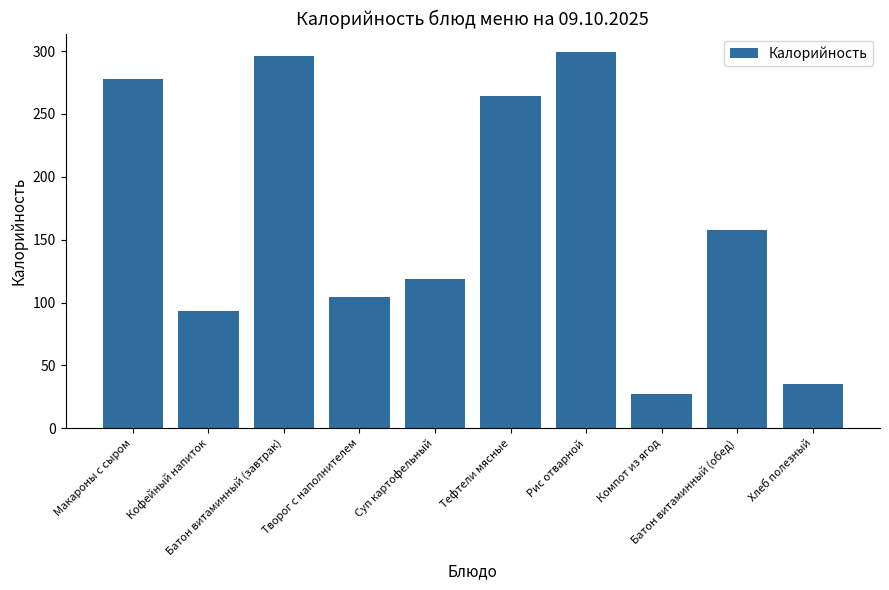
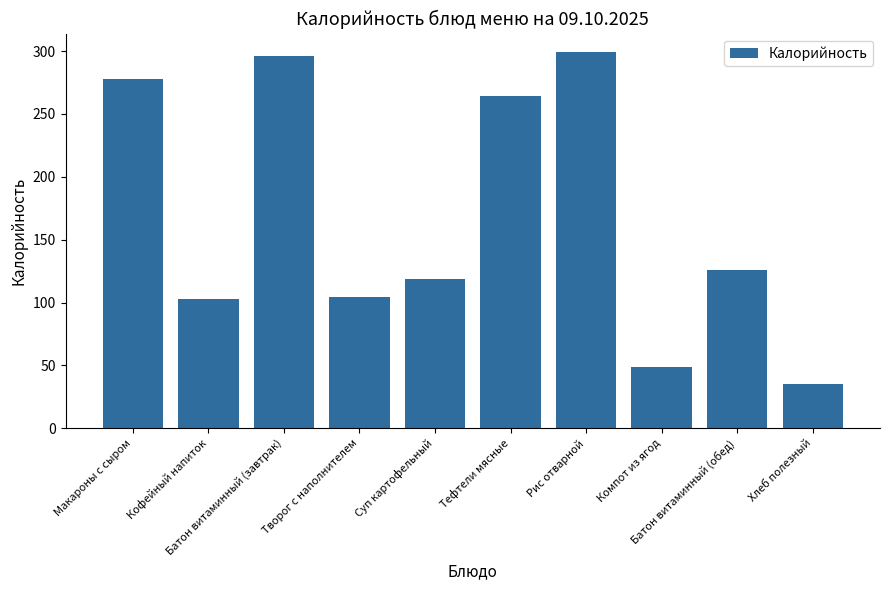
Кофейный напиток: 93 -> 103
Компот из ягод: 27 -> 49
Батон витаминный (обед): 158 -> 126
